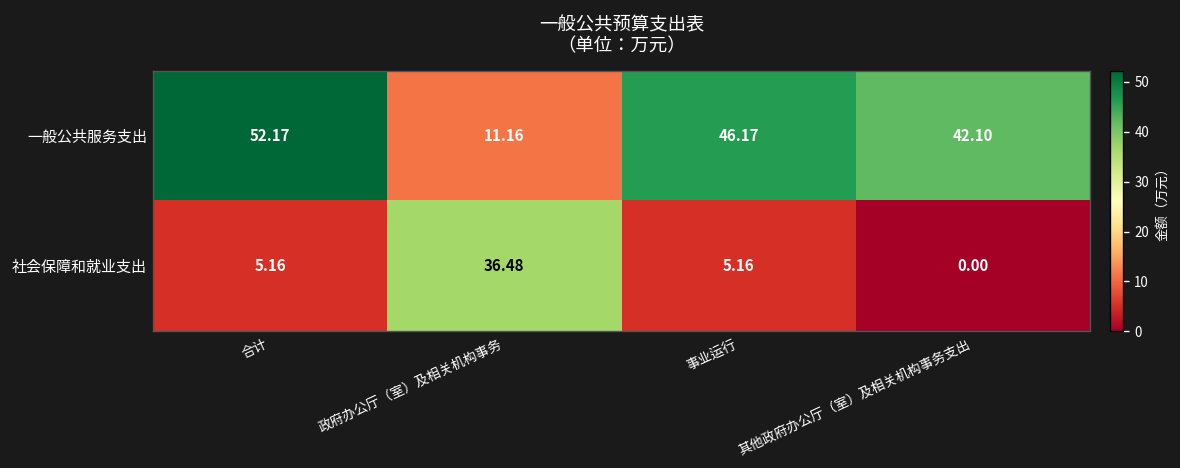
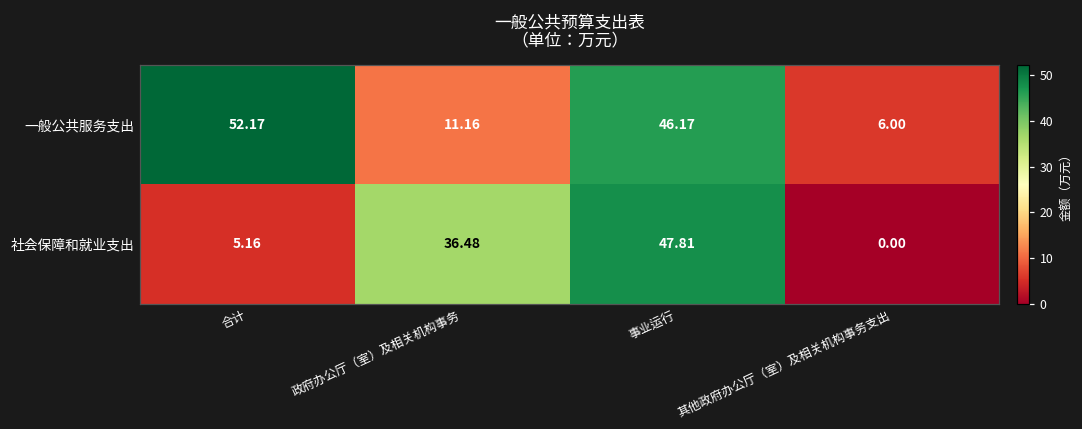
一般公共服务支出, 其他政府办公厅（室）及相关机构事务支出: 42.10 -> 6.00
社会保障和就业支出, 事业运行: 5.16 -> 47.81
